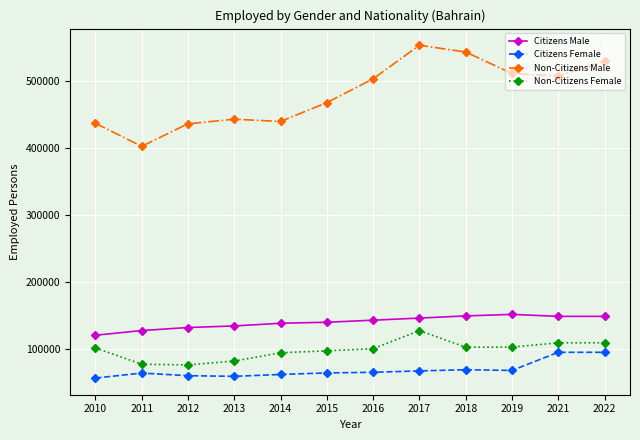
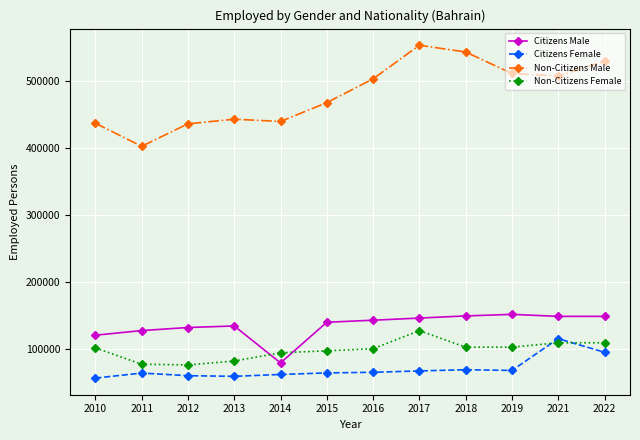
Citizens Male, 2014: 140000 -> 80000
Citizens Female, 2021: 100000 -> 120000
